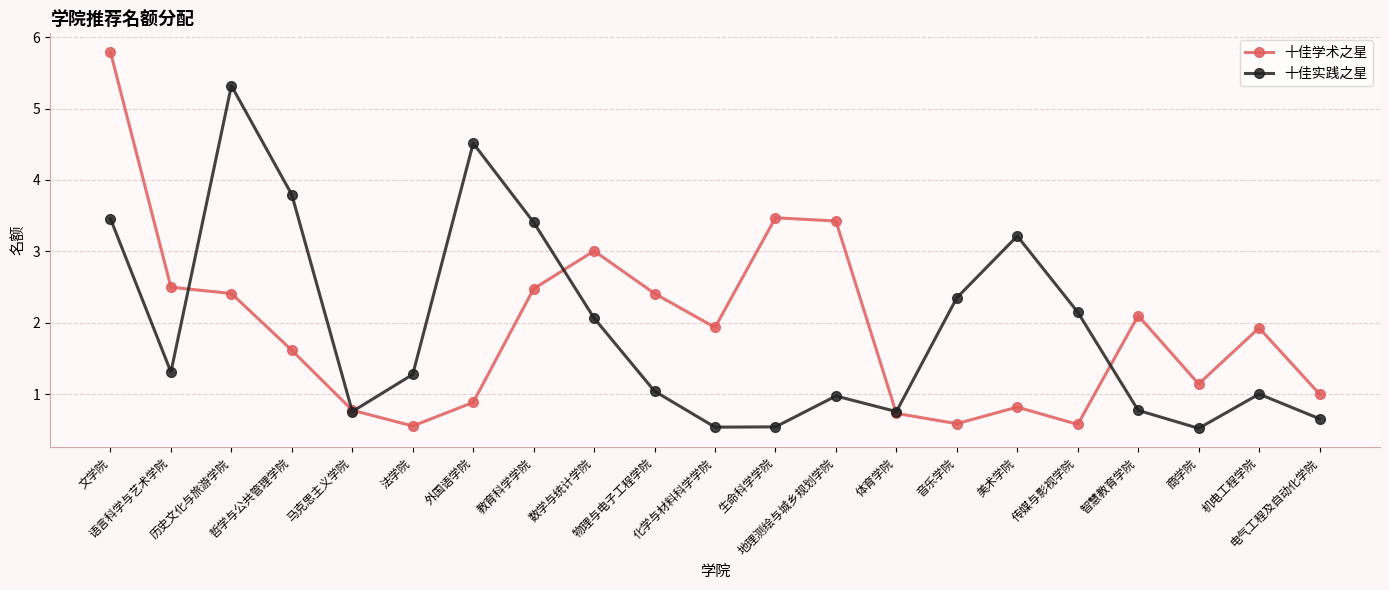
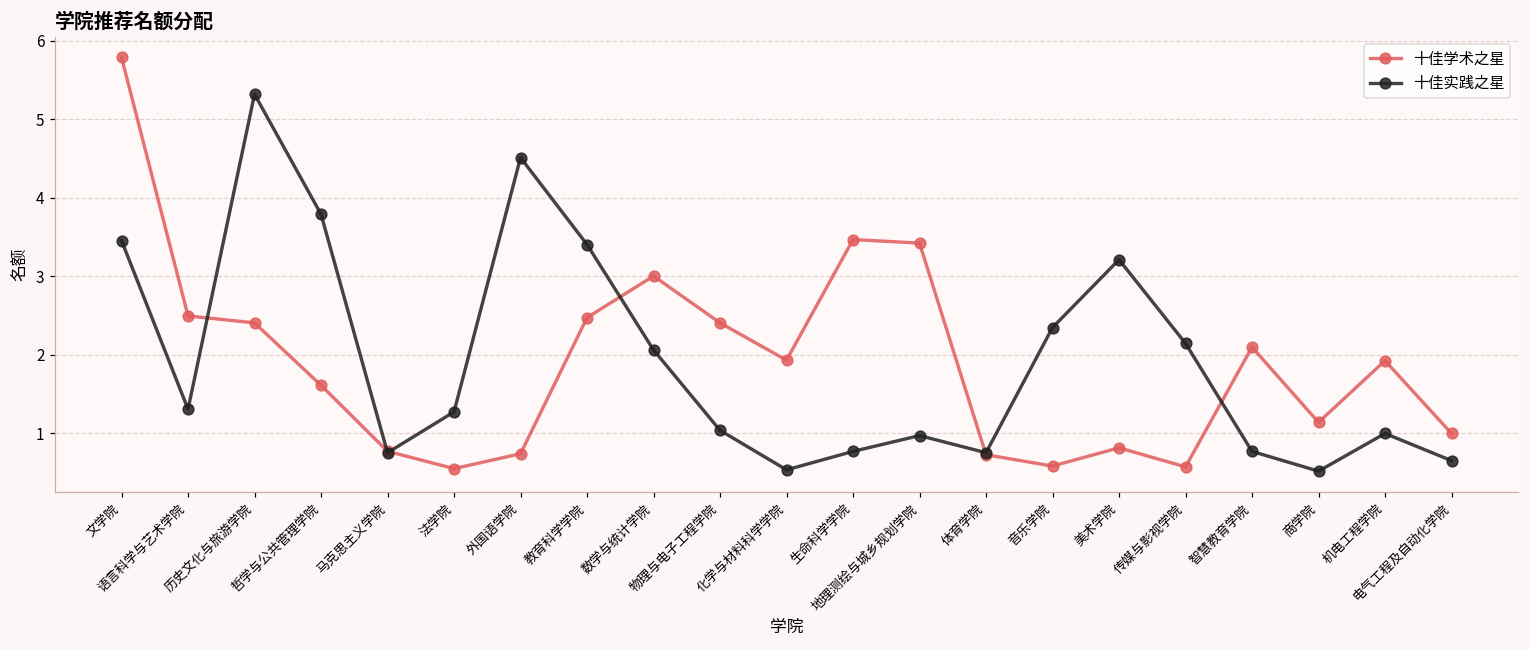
十佳学术之星, 外国语学院: 0.9 -> 0.7
十佳实践之星, 生命科学学院: 0.5 -> 0.8
